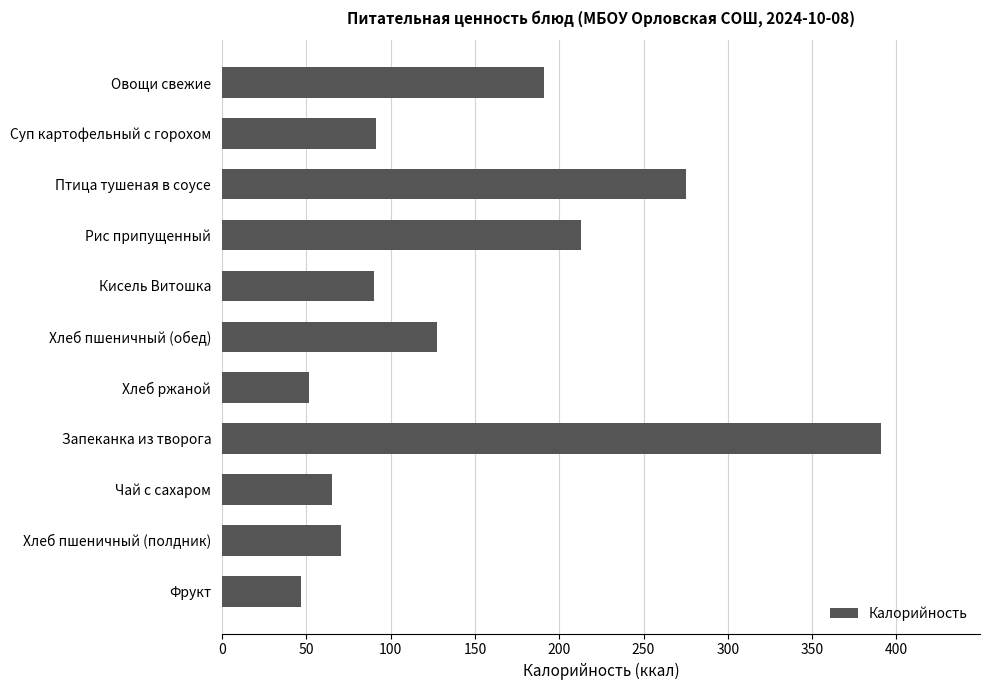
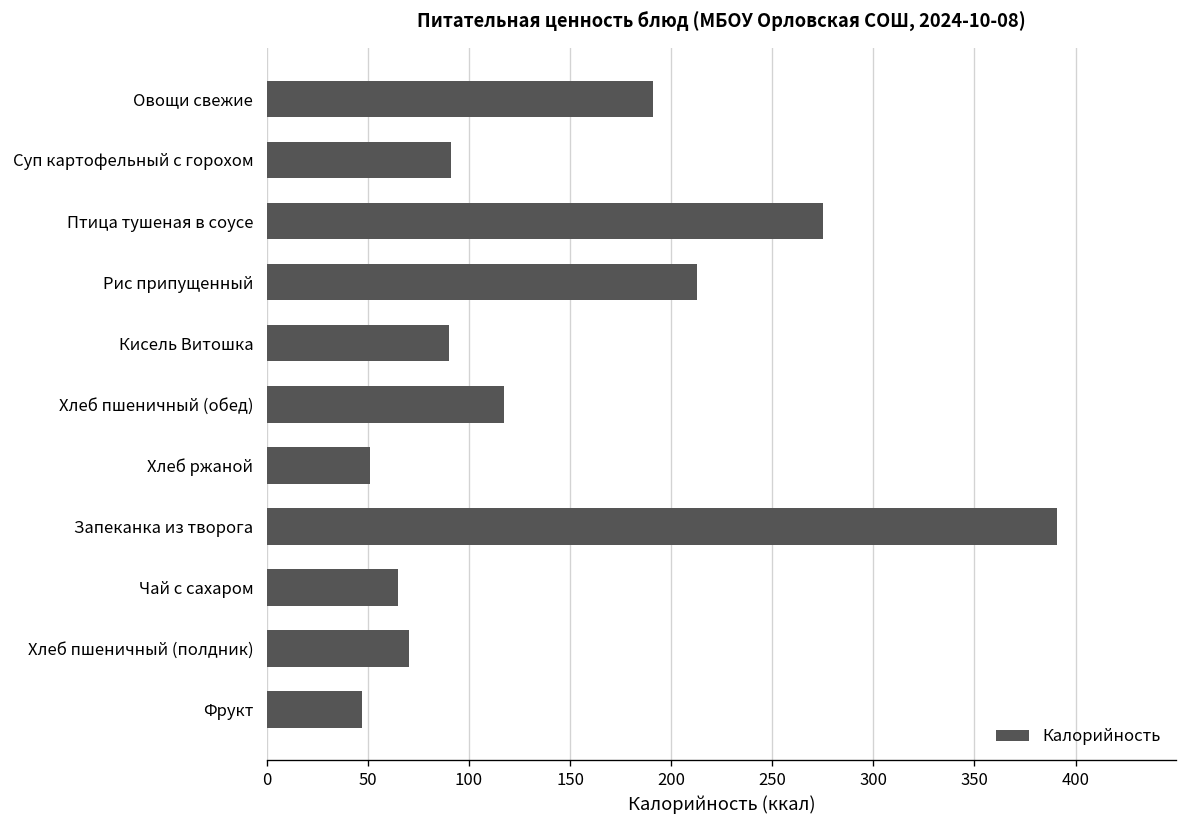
Хлеб пшеничный (обед): 127 -> 117
